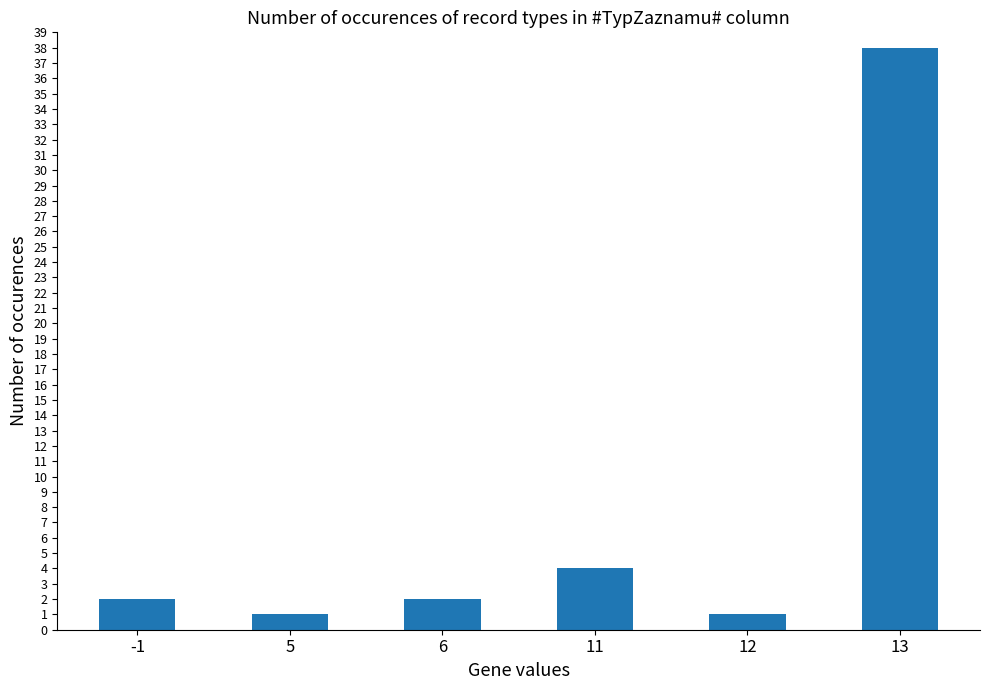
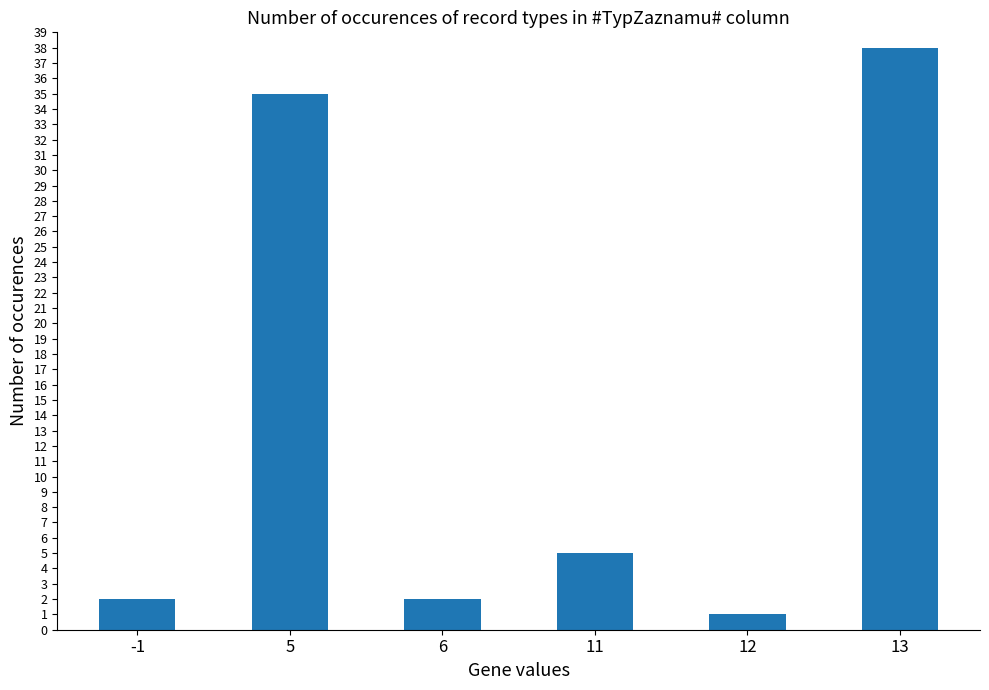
5: 1 -> 35
11: 4 -> 5
